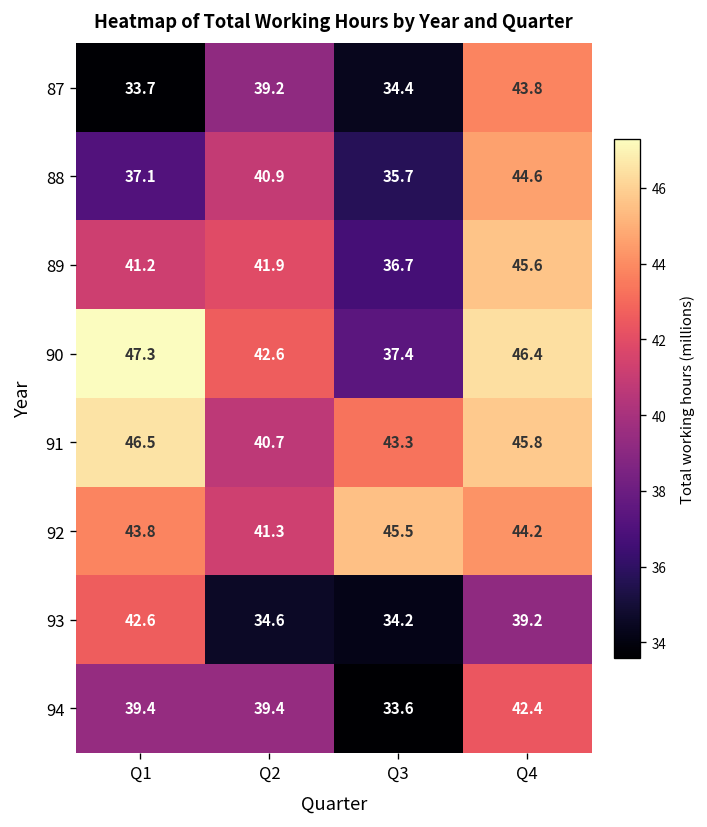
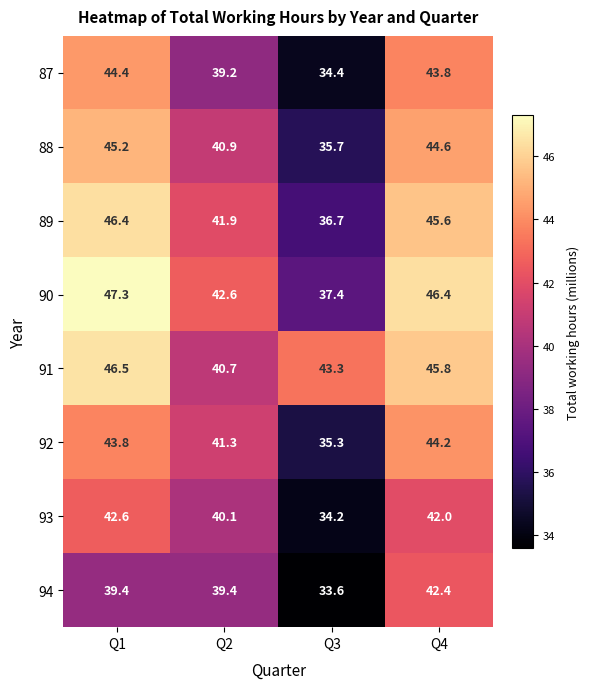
87, Q1: 33.7 -> 44.4
88, Q1: 37.1 -> 45.2
89, Q1: 41.2 -> 46.4
92, Q3: 45.5 -> 35.3
93, Q2: 34.6 -> 40.1
93, Q4: 39.2 -> 42.0
